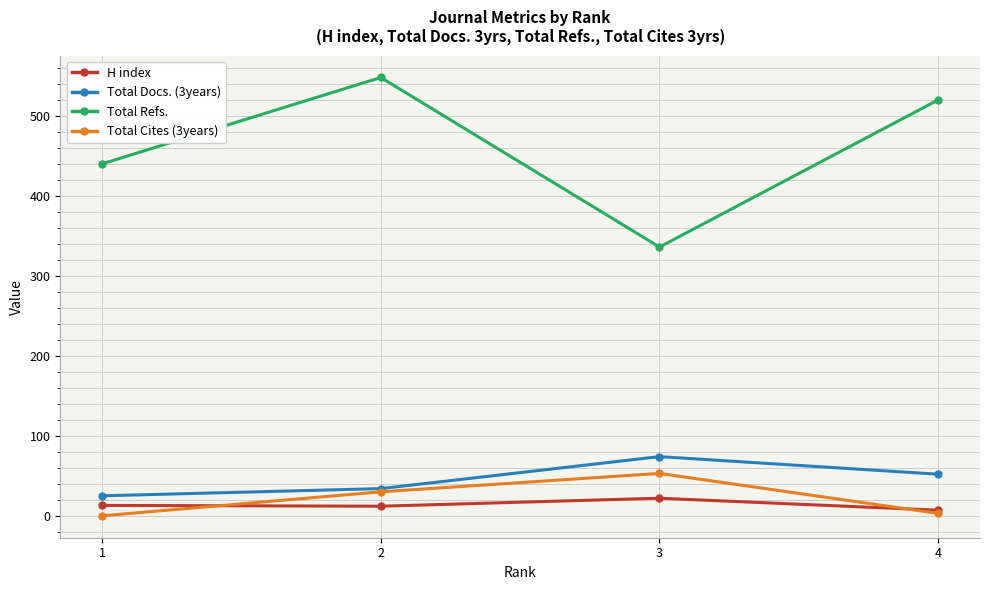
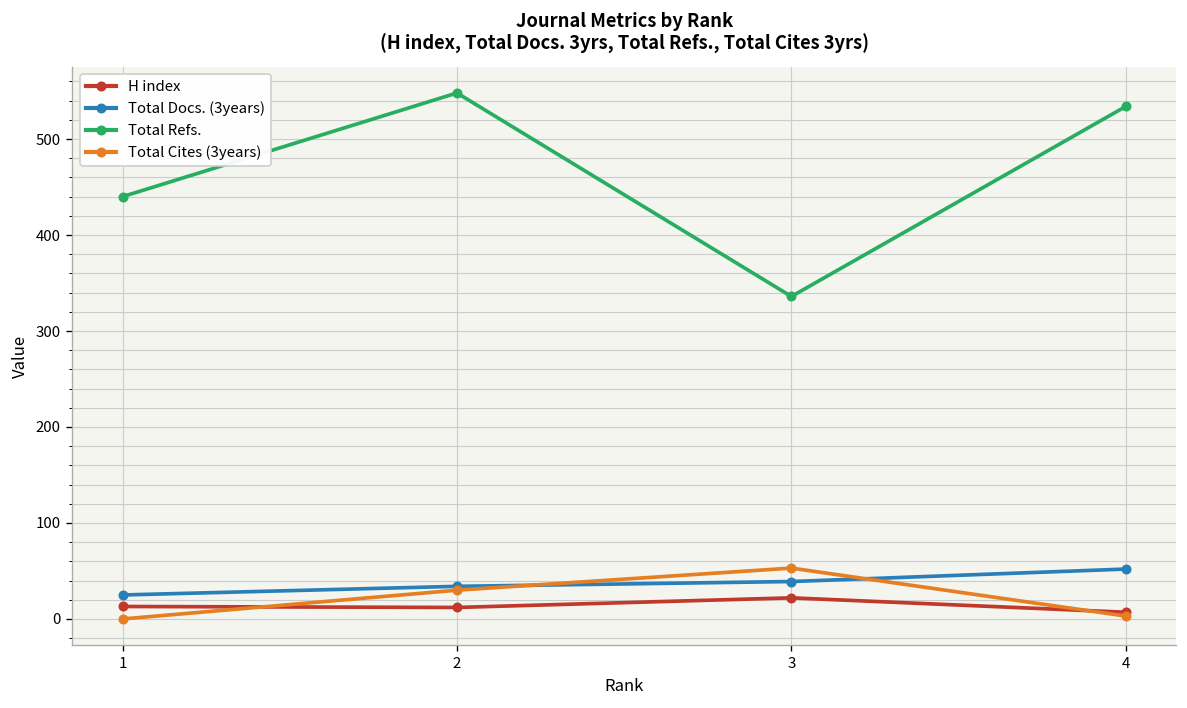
Total Docs. (3years), 3: 70 -> 40
Total Refs., 4: 520 -> 530
